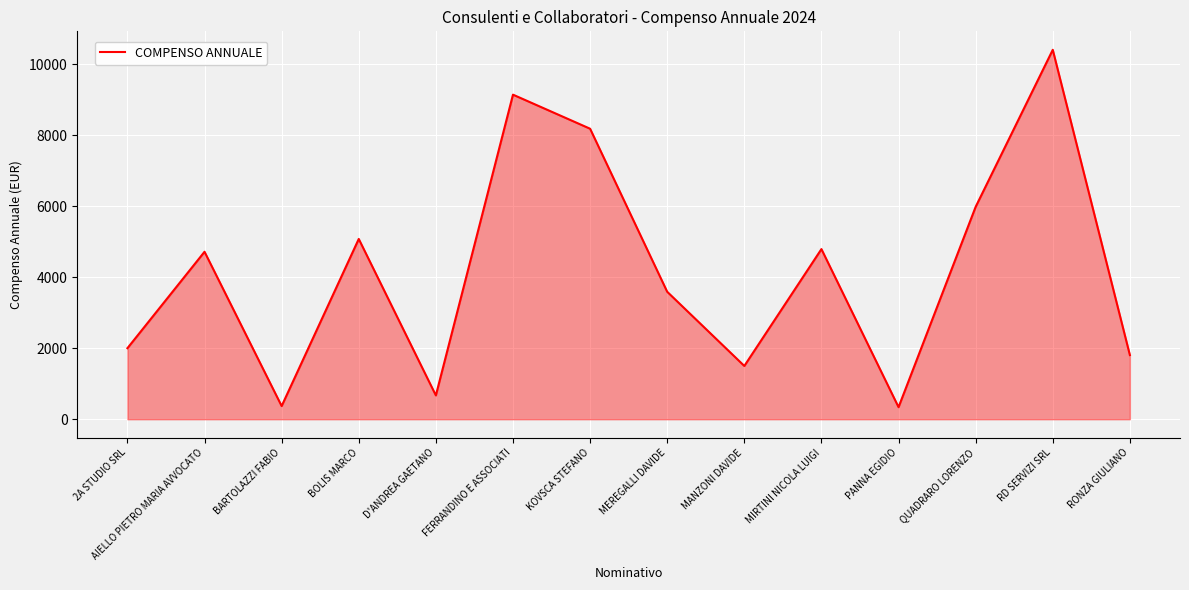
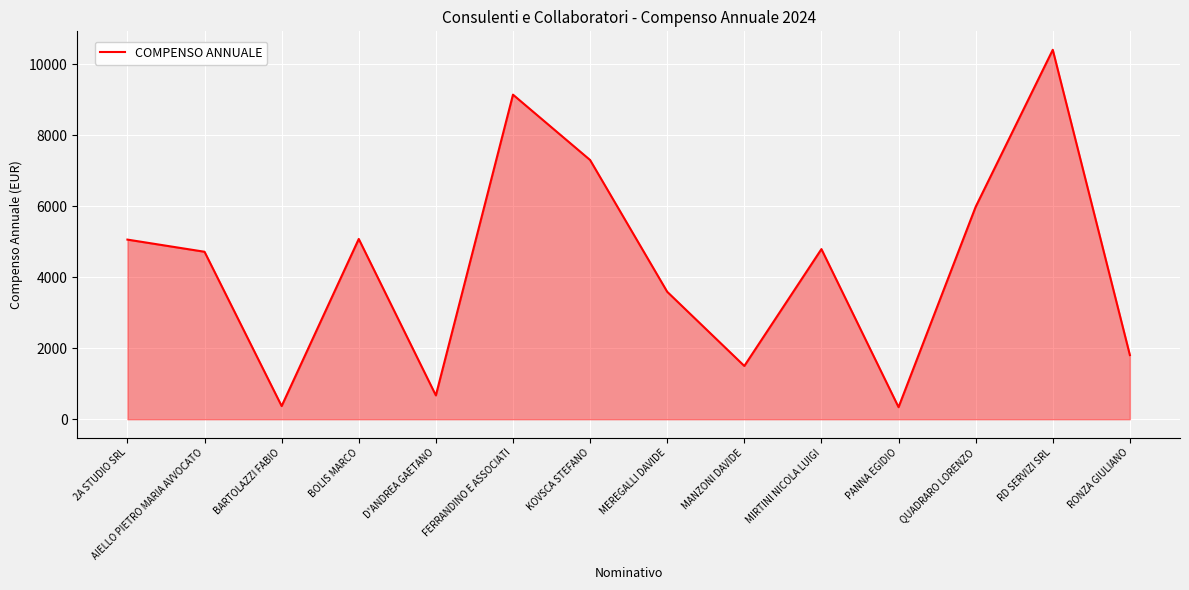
2A STUDIO SRL: 2000 -> 5100
KOVSCA STEFANO: 8200 -> 7300
